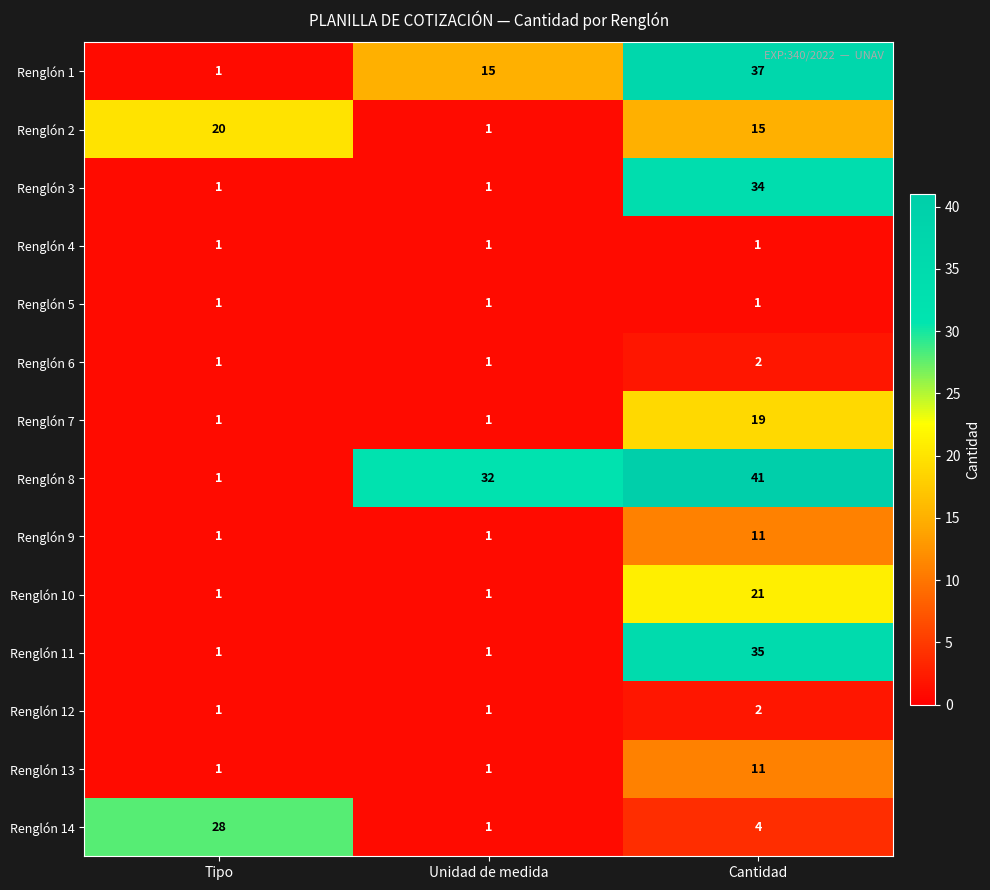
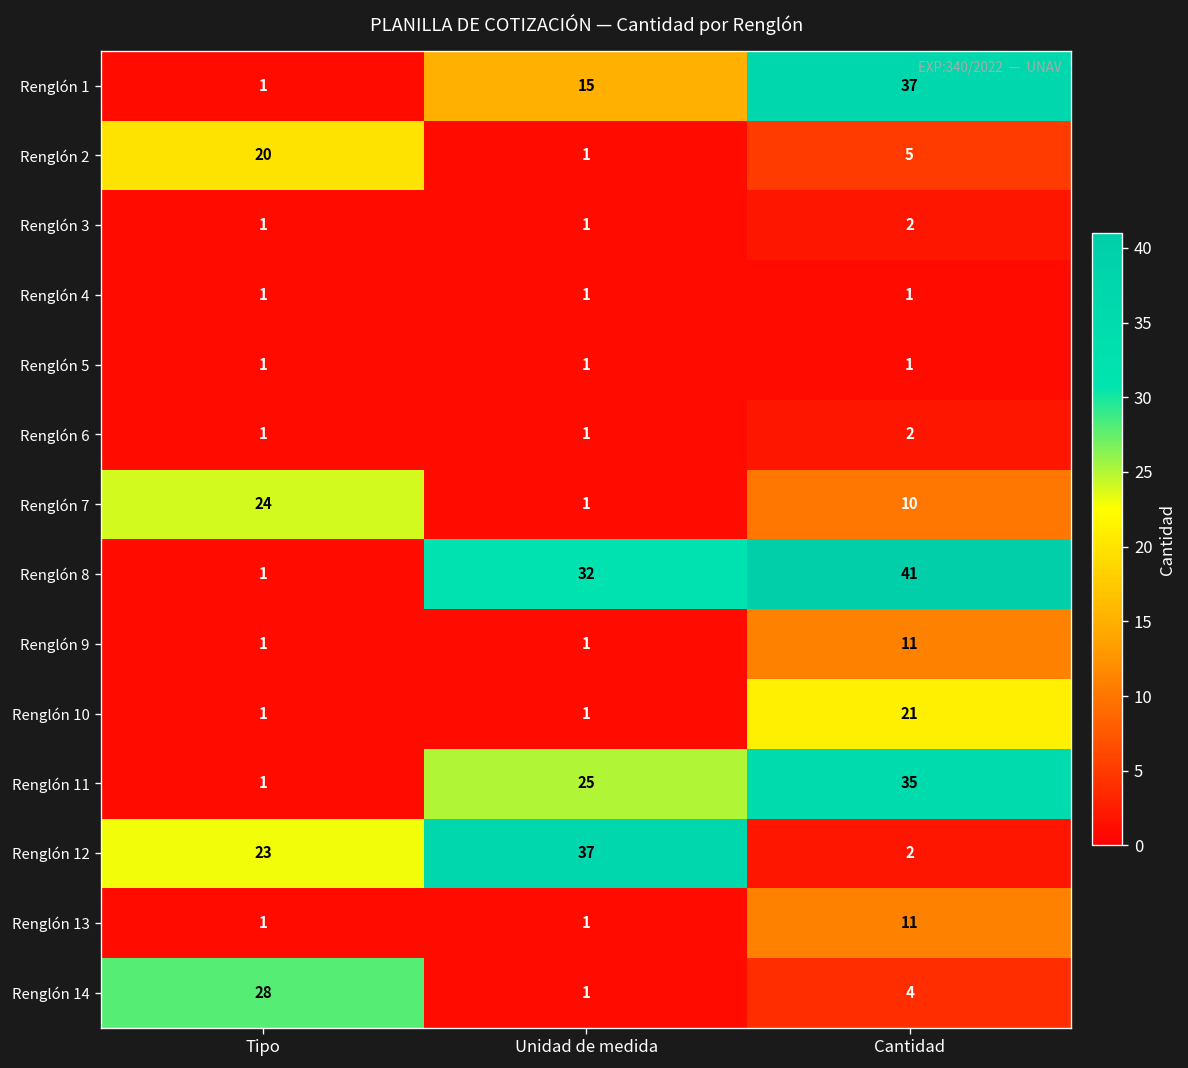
Renglón 2, Cantidad: 15 -> 5
Renglón 3, Cantidad: 34 -> 2
Renglón 7, Tipo: 1 -> 24
Renglón 7, Cantidad: 19 -> 10
Renglón 11, Unidad de medida: 1 -> 25
Renglón 12, Tipo: 1 -> 23
Renglón 12, Unidad de medida: 1 -> 37
